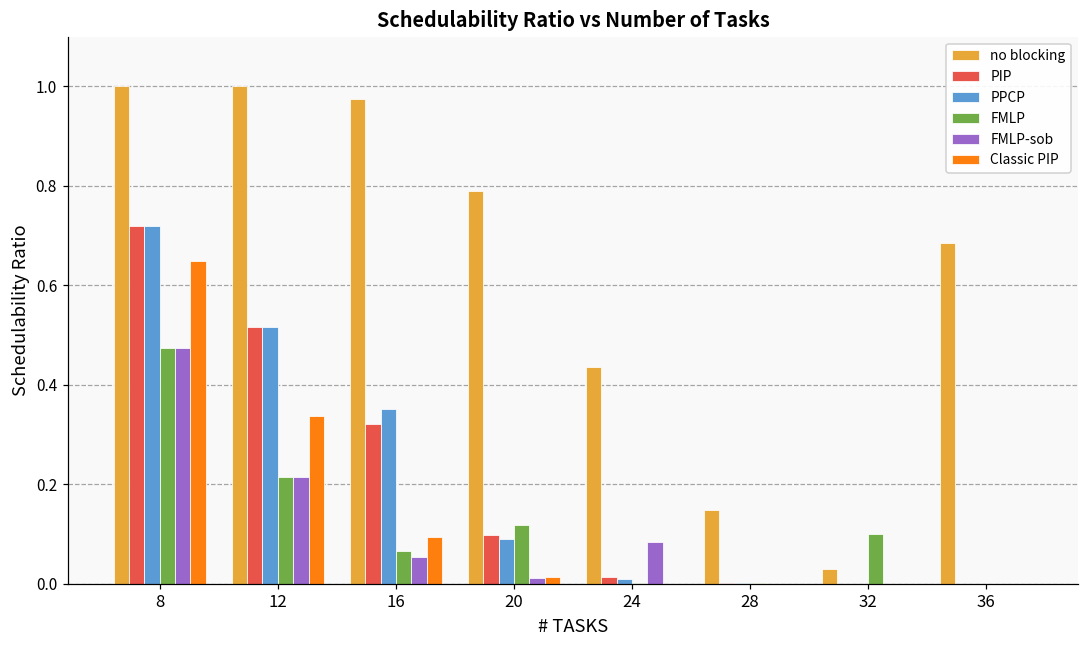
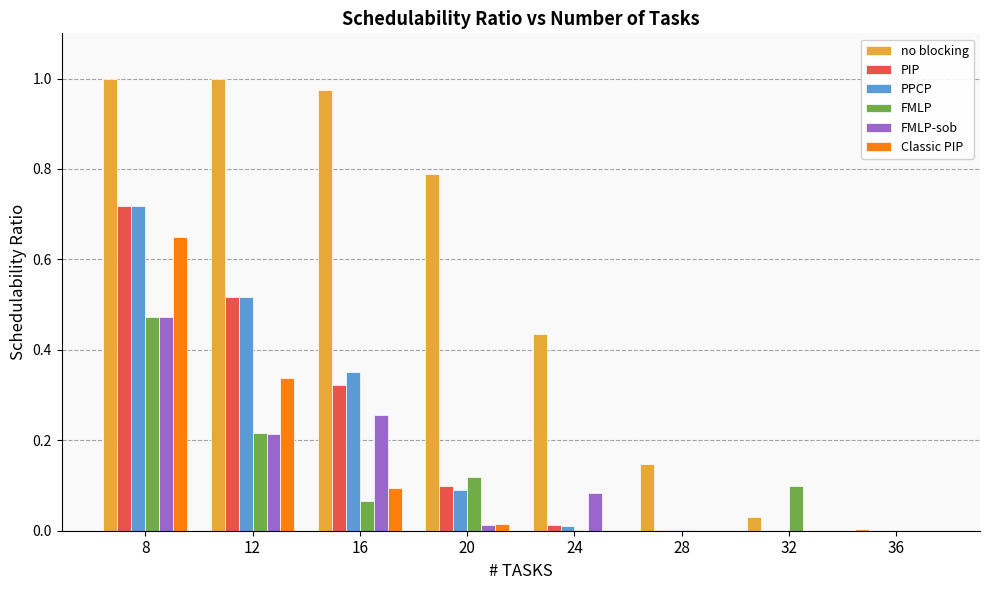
FMLP-sob, 16: 0.05 -> 0.26
no blocking, 36: 0.68 -> 0.00
